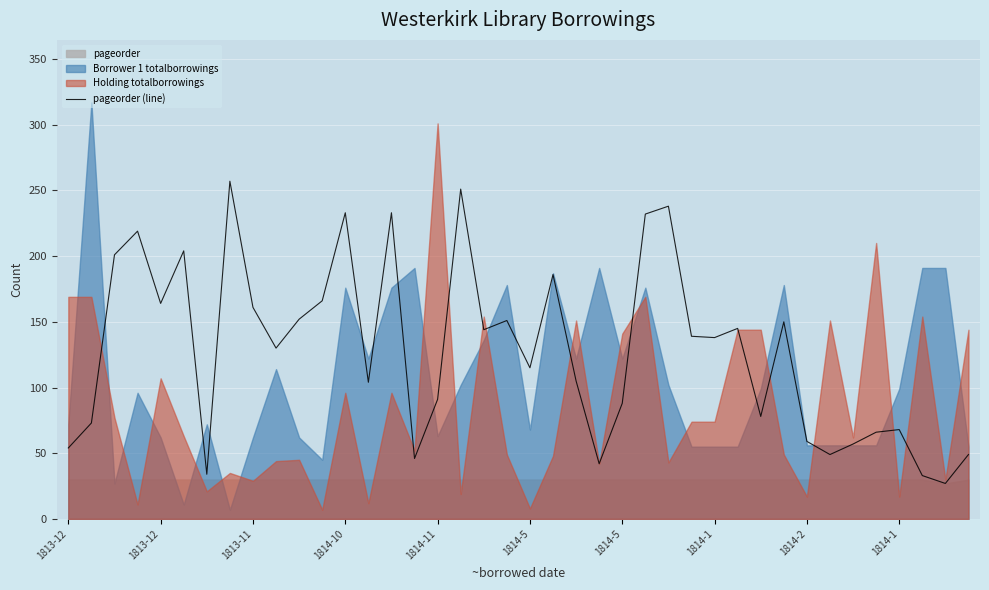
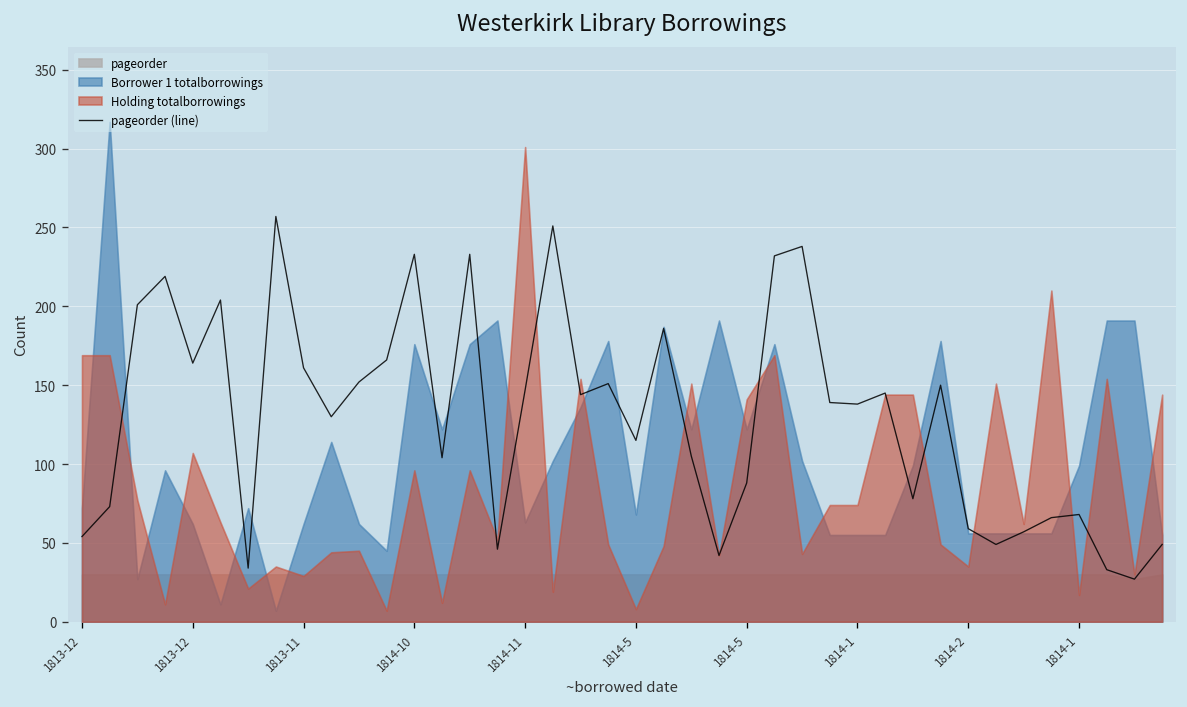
pageorder (line), 1814-11: 91 -> 147
Holding totalborrowings, 1814-2: 17 -> 35
